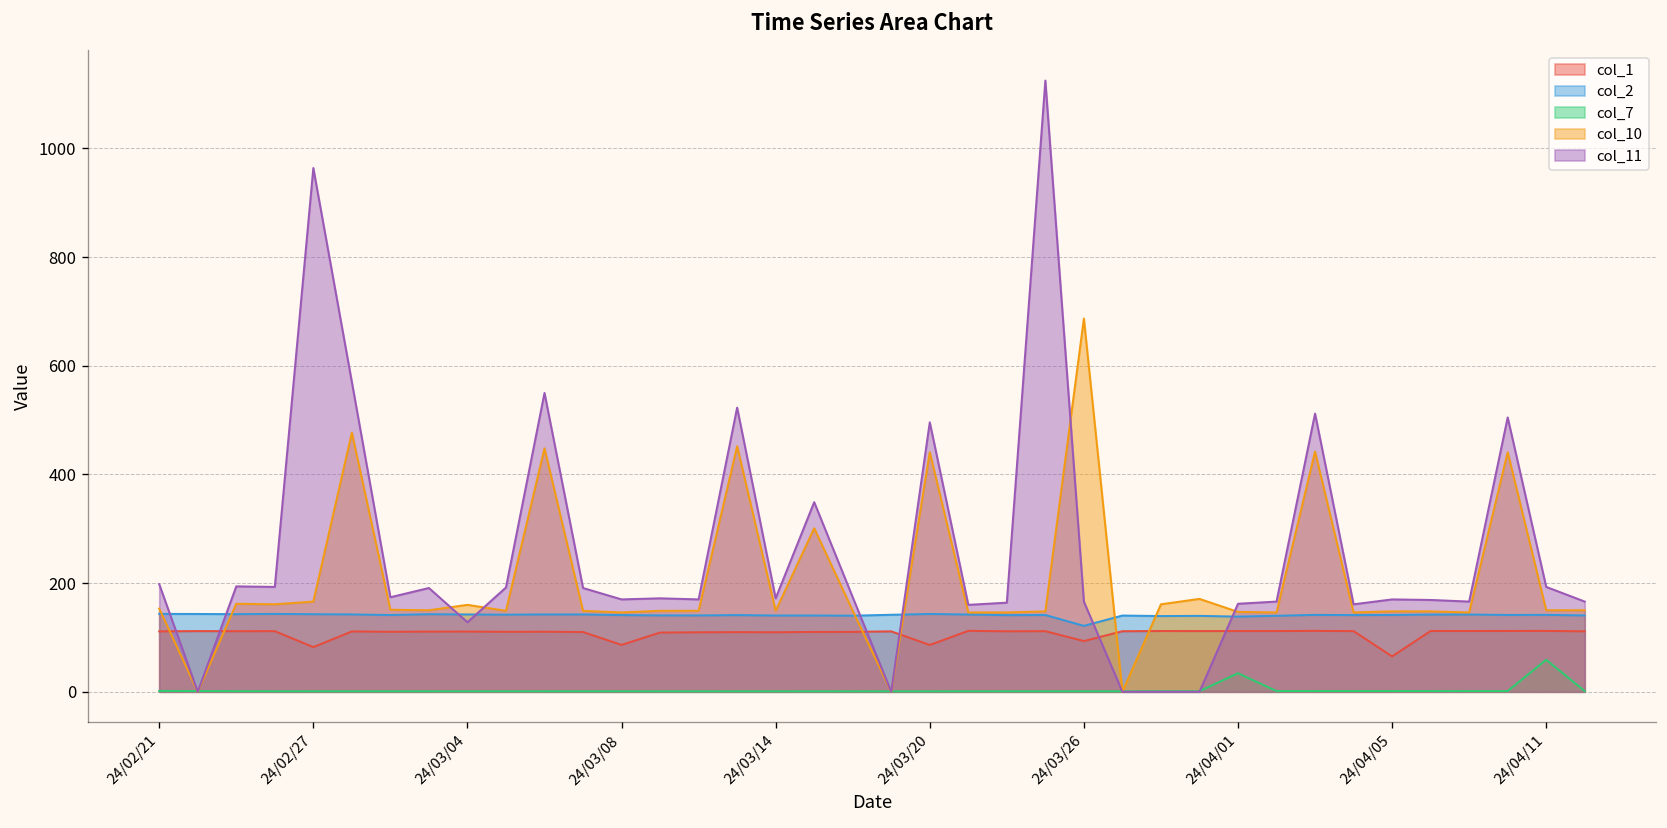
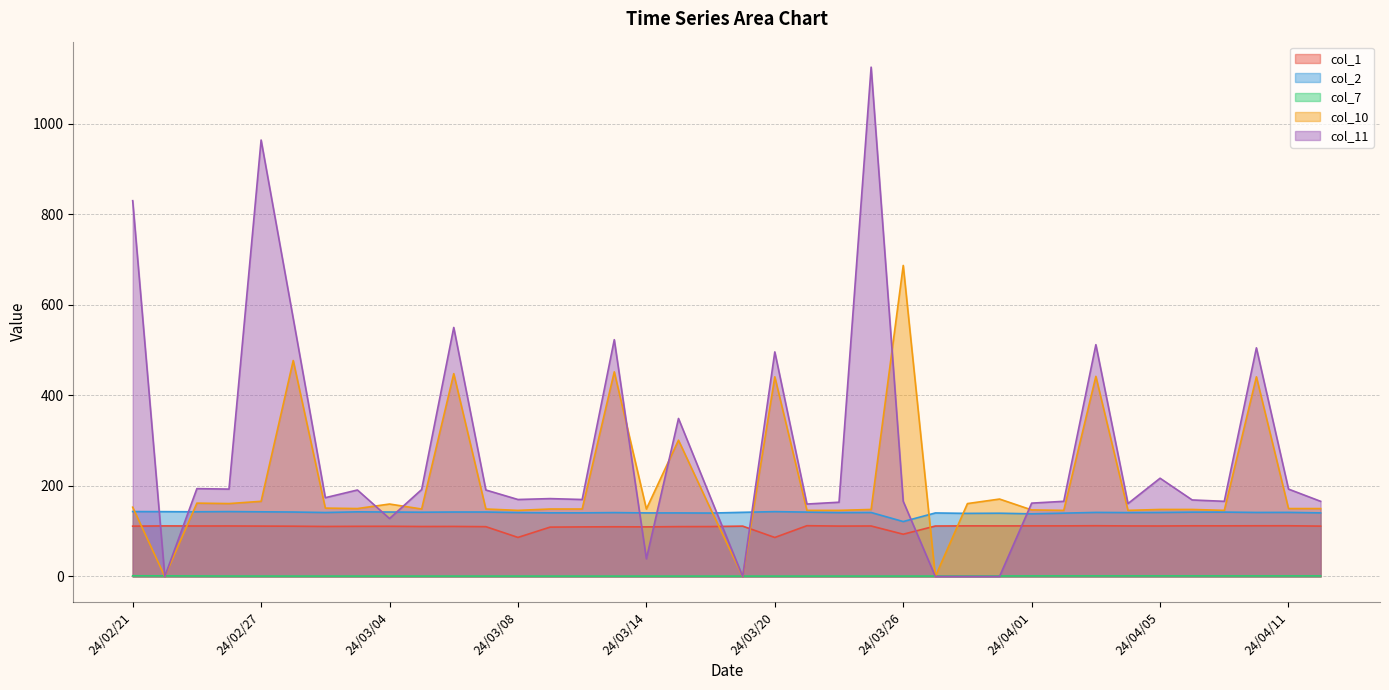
col_11, 24/02/21: 200 -> 830
col_1, 24/02/27: 80 -> 110
col_11, 24/03/14: 170 -> 40
col_7, 24/04/01: 30 -> 0
col_1, 24/04/05: 70 -> 110
col_11, 24/04/05: 170 -> 220
col_7, 24/04/11: 60 -> 0
